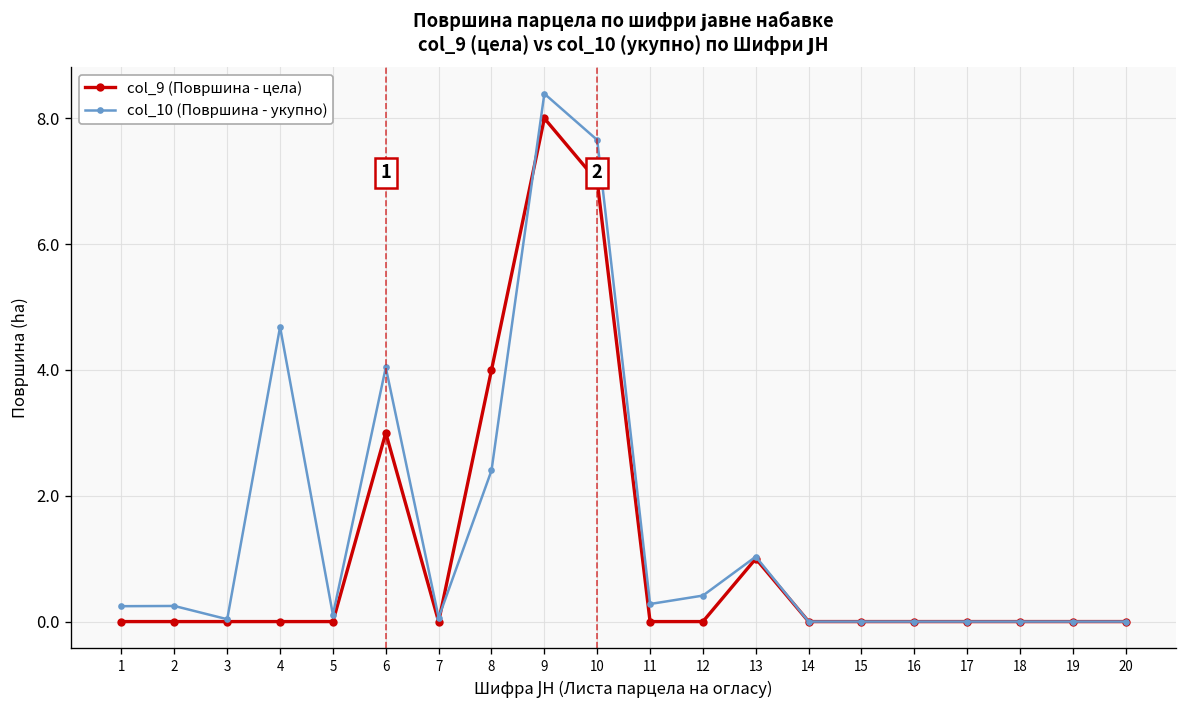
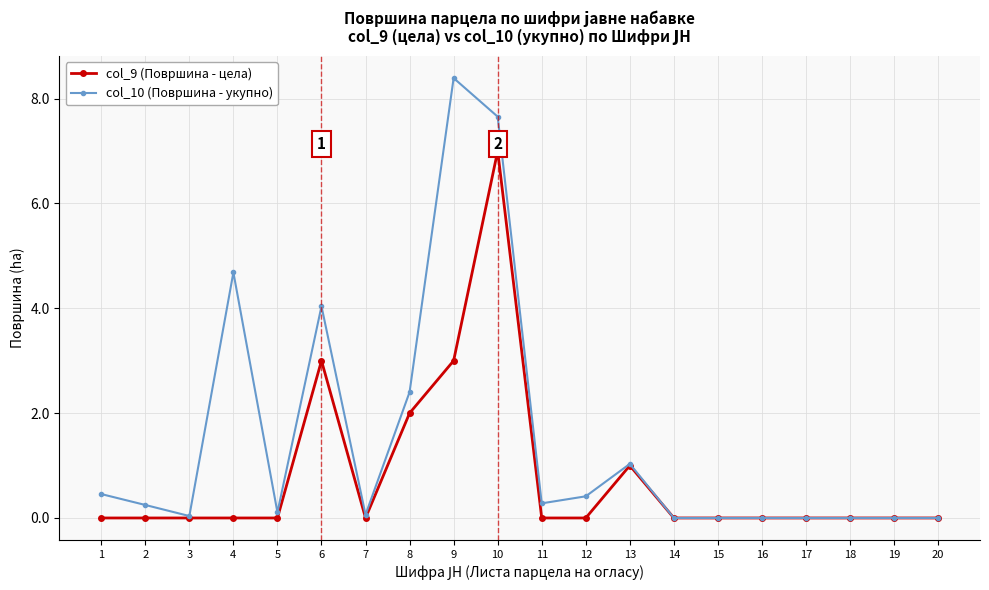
col_10 (Површина - укупно), 1: 0.2 -> 0.5
col_9 (Површина - цела), 8: 4 -> 2
col_9 (Површина - цела), 9: 8 -> 3
